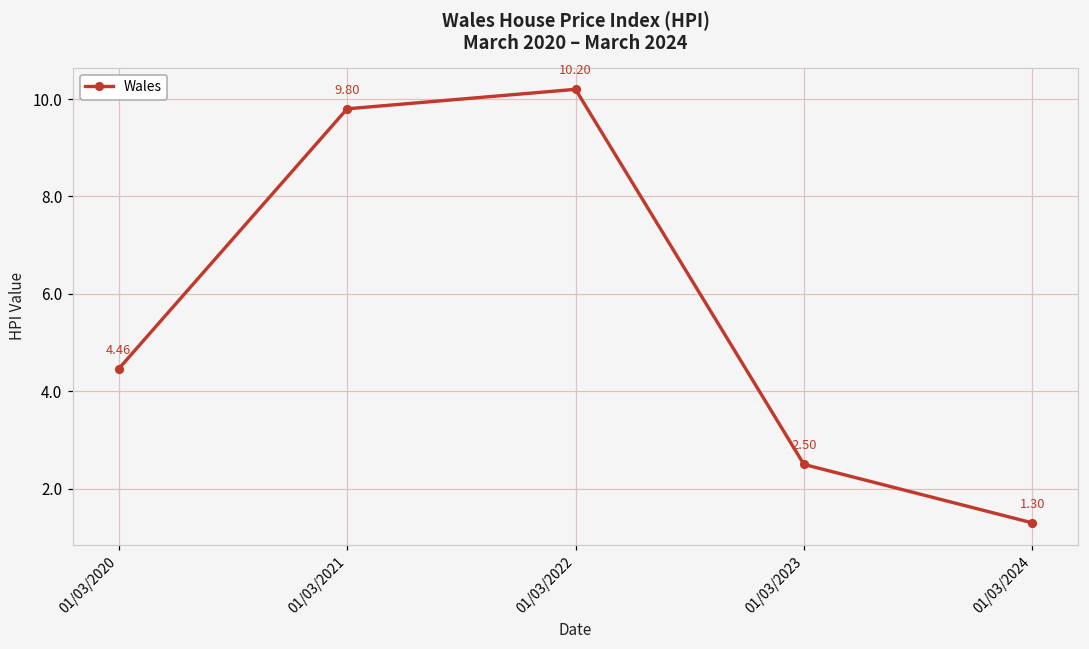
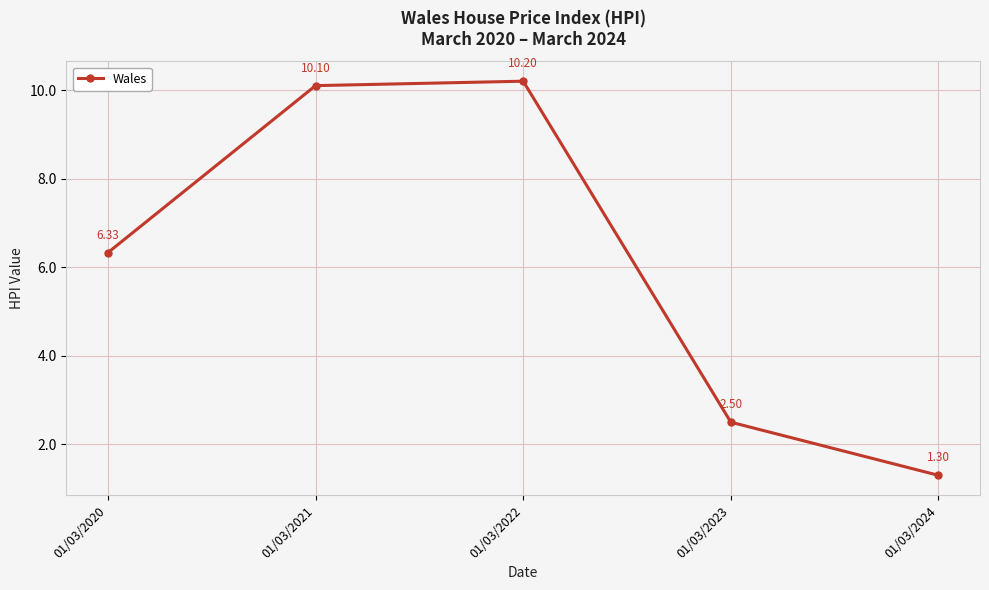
01/03/2020: 4.46 -> 6.33
01/03/2021: 9.80 -> 10.10
